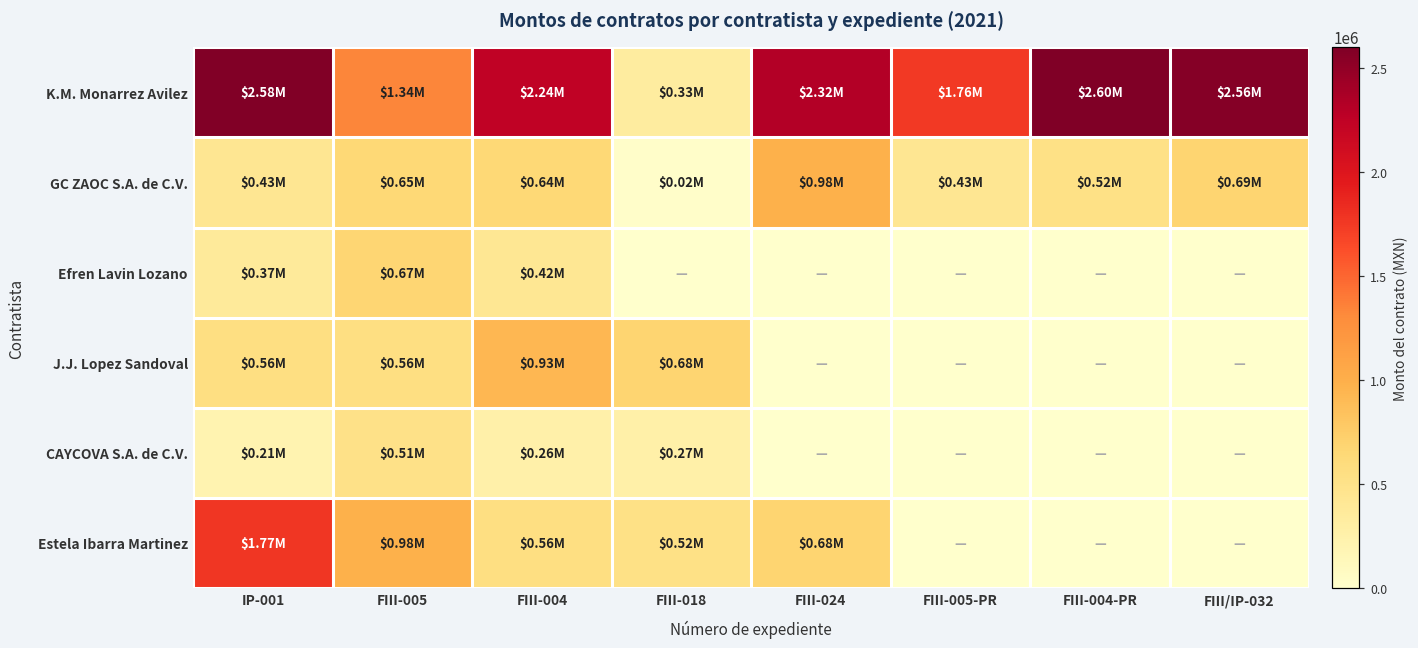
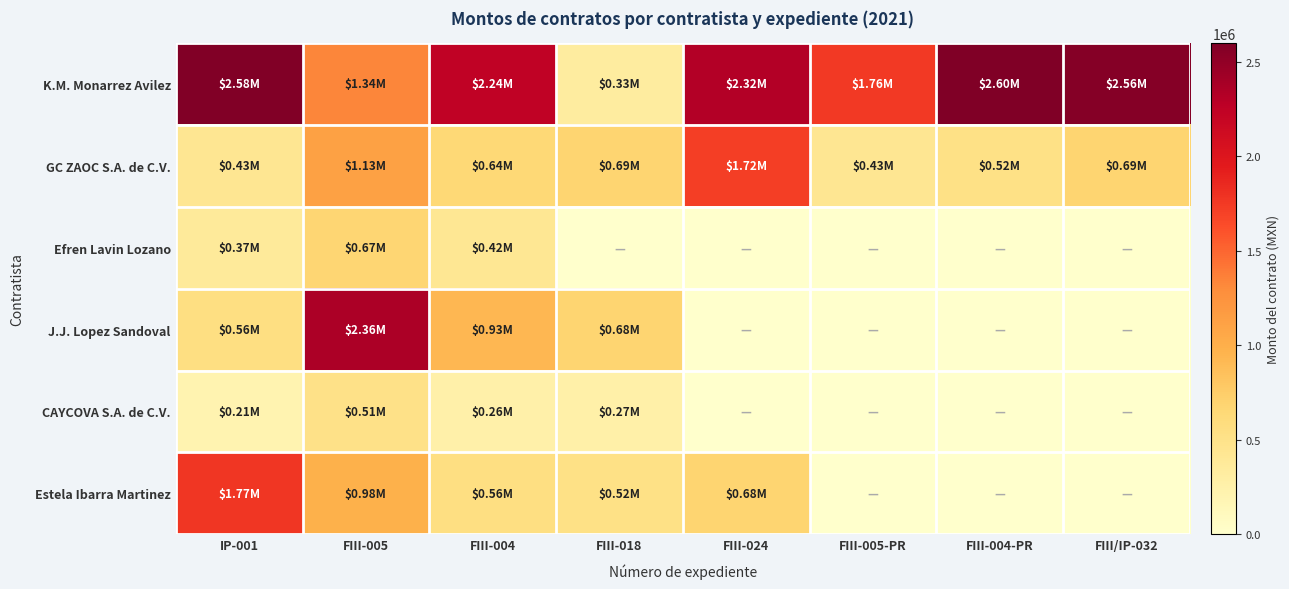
GC ZAOC S.A. de C.V., FIII-005: $0.65M -> $1.13M
GC ZAOC S.A. de C.V., FIII-018: $0.02M -> $0.69M
GC ZAOC S.A. de C.V., FIII-024: $0.98M -> $1.72M
J.J. Lopez Sandoval, FIII-005: $0.56M -> $2.36M
